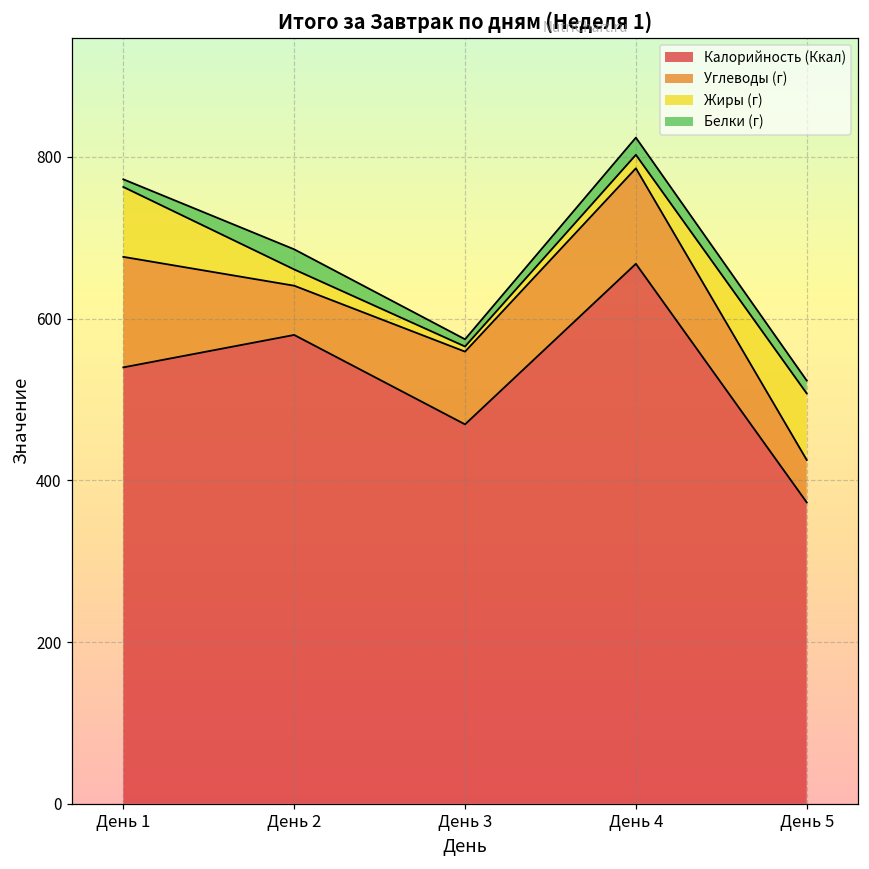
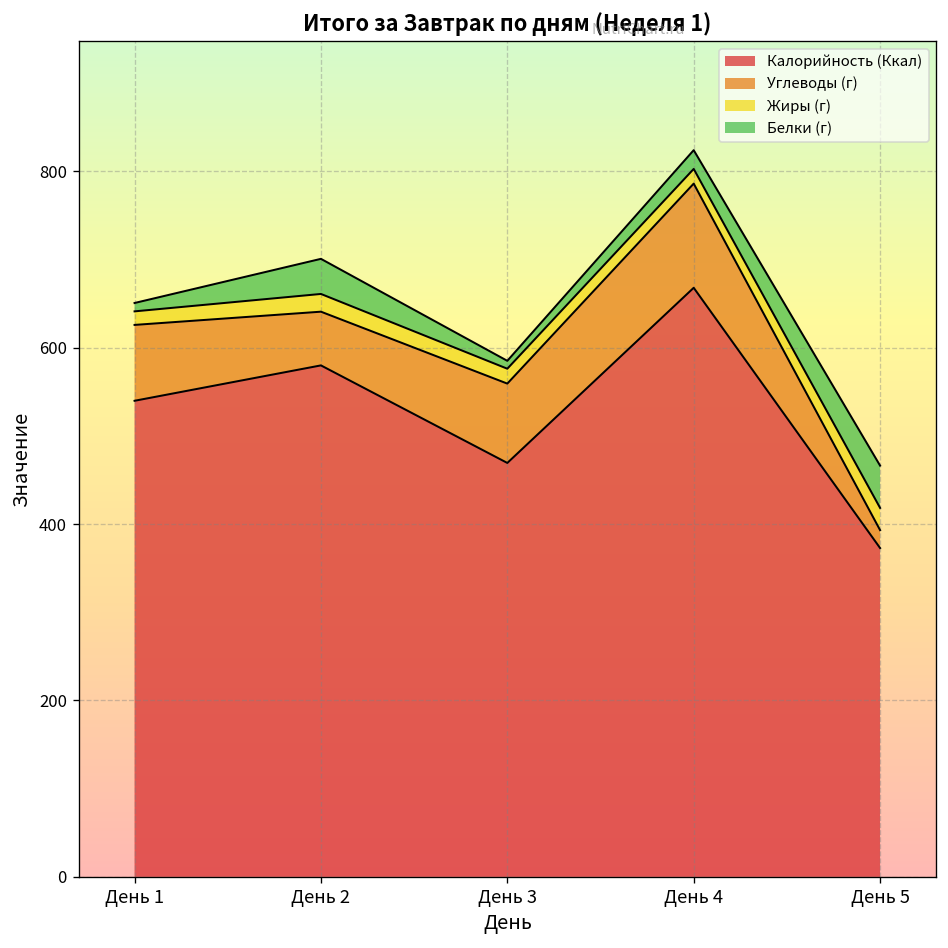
Углеводы (г), День 1: 140 -> 90
Жиры (г), День 1: 90 -> 20
Белки (г), День 2: 20 -> 40
Жиры (г), День 3: 10 -> 20
Углеводы (г), День 5: 50 -> 20
Жиры (г), День 5: 80 -> 30
Белки (г), День 5: 20 -> 50
